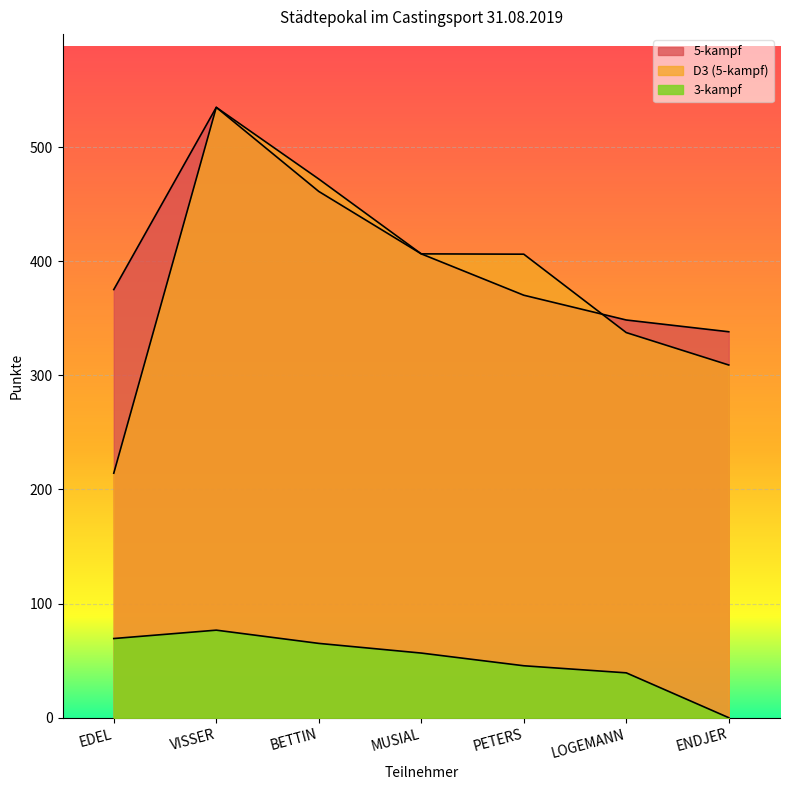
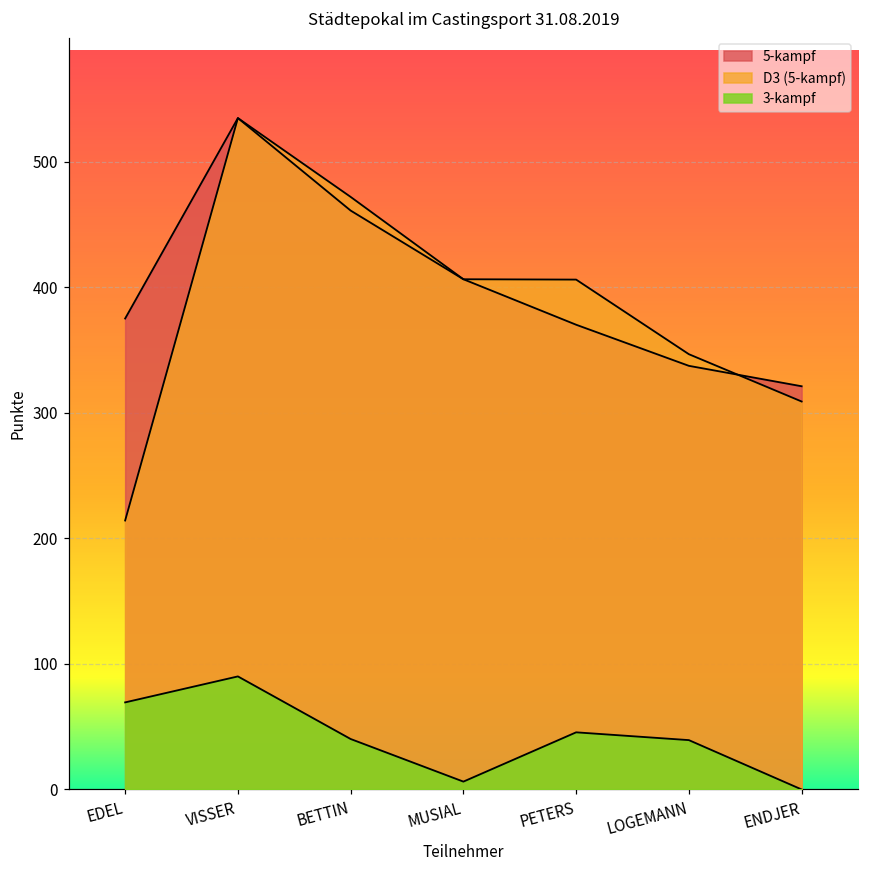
3-kampf, VISSER: 77 -> 90
3-kampf, BETTIN: 65 -> 40
3-kampf, MUSIAL: 57 -> 6
5-kampf, LOGEMANN: 349 -> 338
D3 (5-kampf), LOGEMANN: 338 -> 347
5-kampf, ENDJER: 338 -> 321
